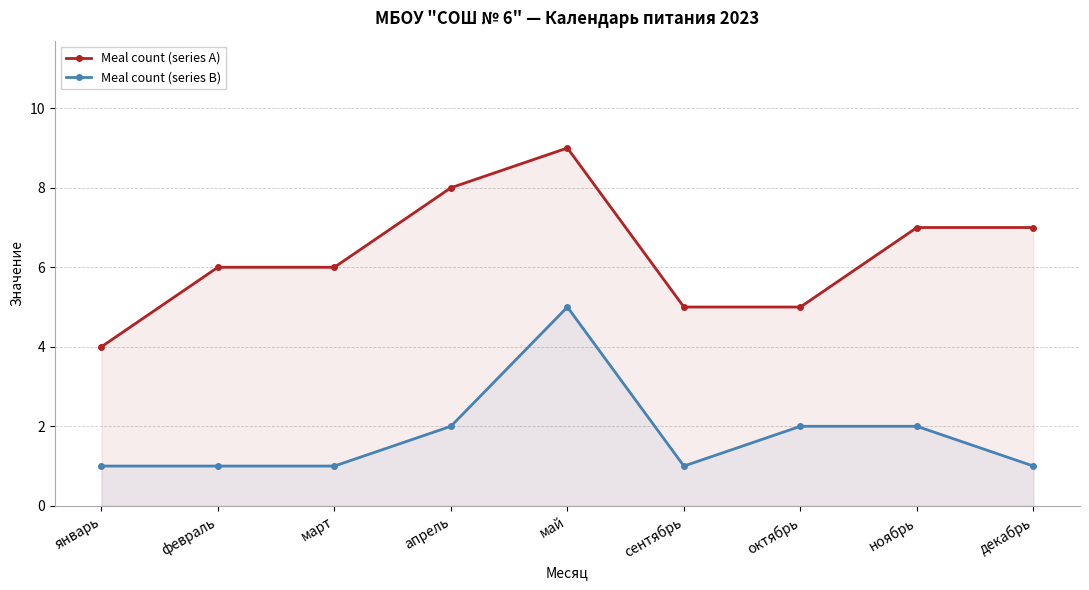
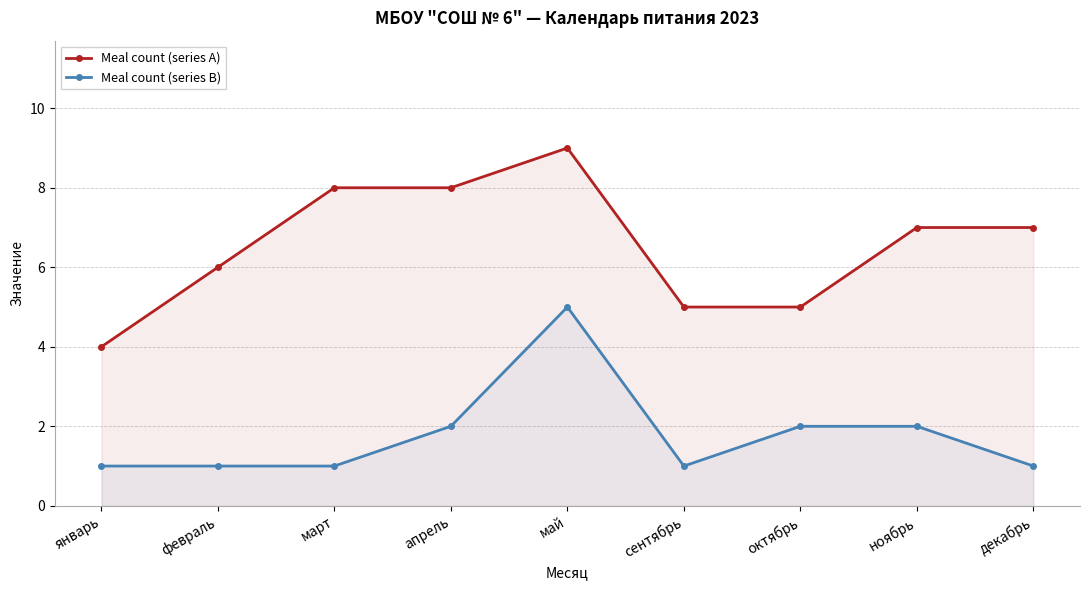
Meal count (series A), март: 6 -> 8
